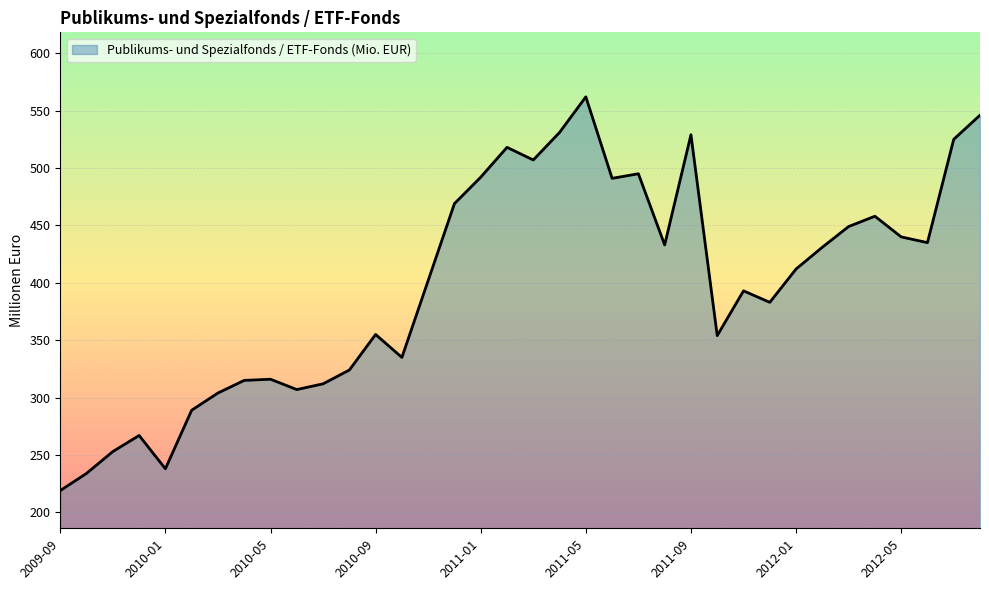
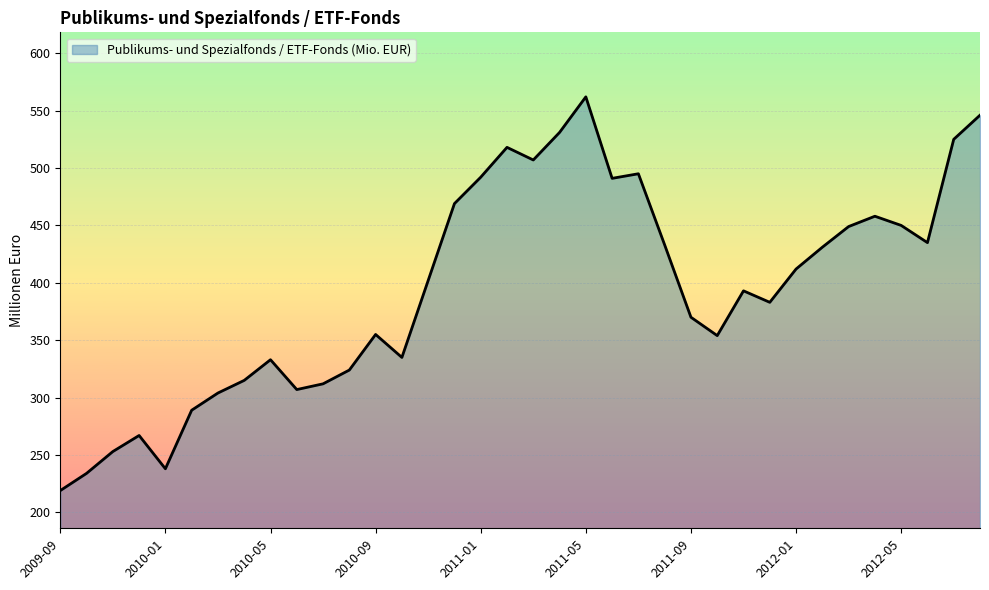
2010-05: 316 -> 333
2011-09: 529 -> 370
2012-05: 440 -> 450
